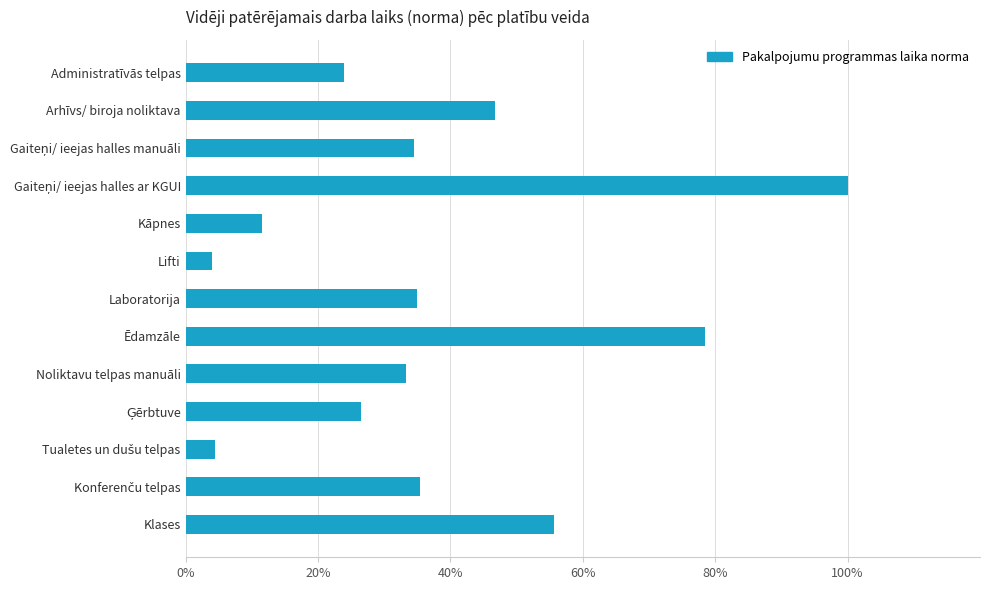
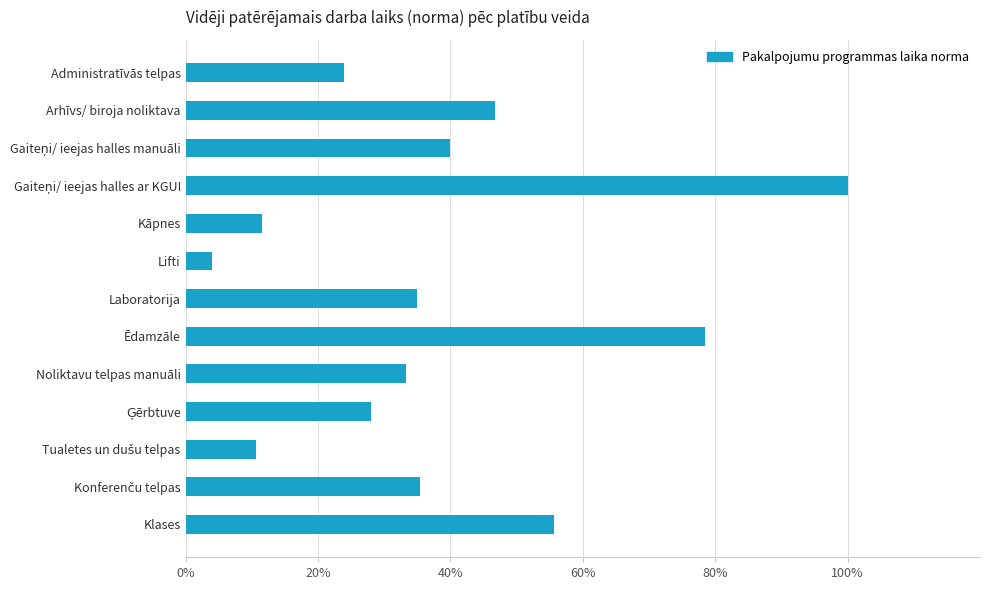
Gaiteņi/ ieejas halles manuāli: 35% -> 40%
Ģērbtuve: 27% -> 28%
Tualetes un dušu telpas: 4% -> 11%
